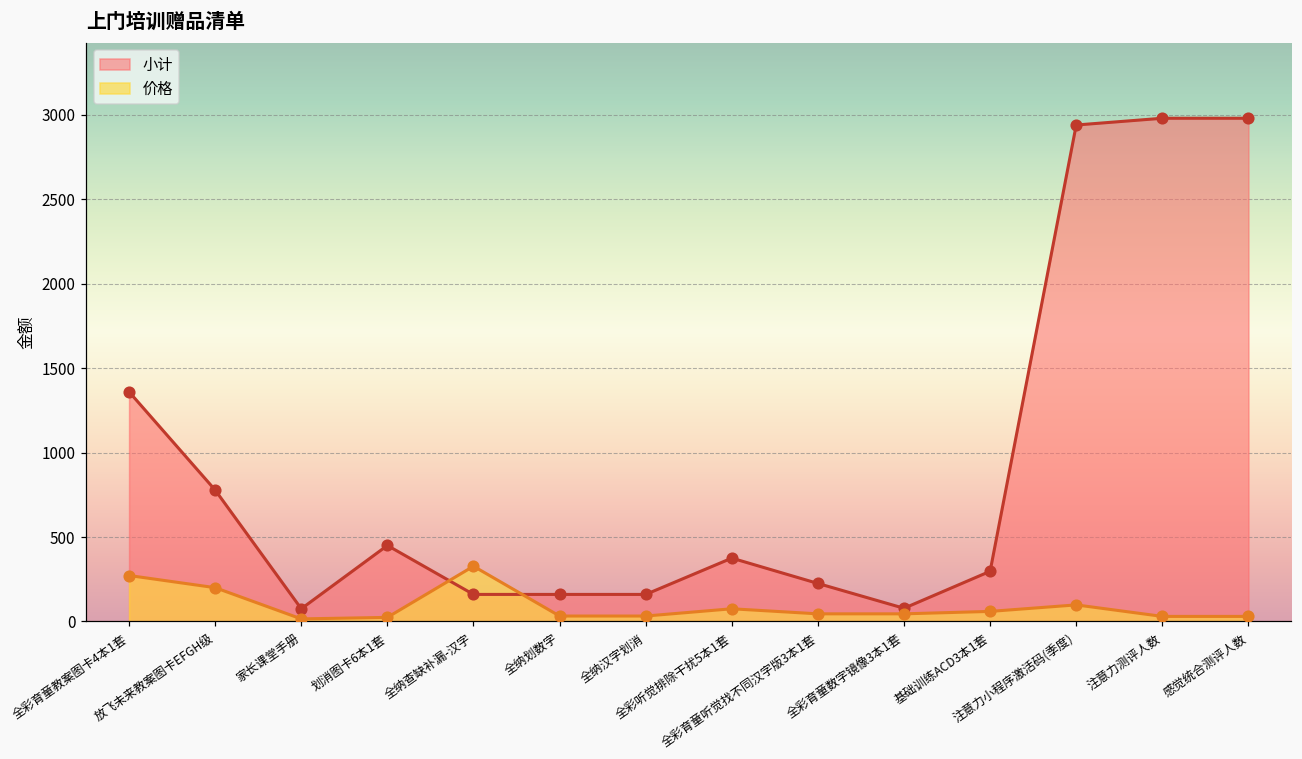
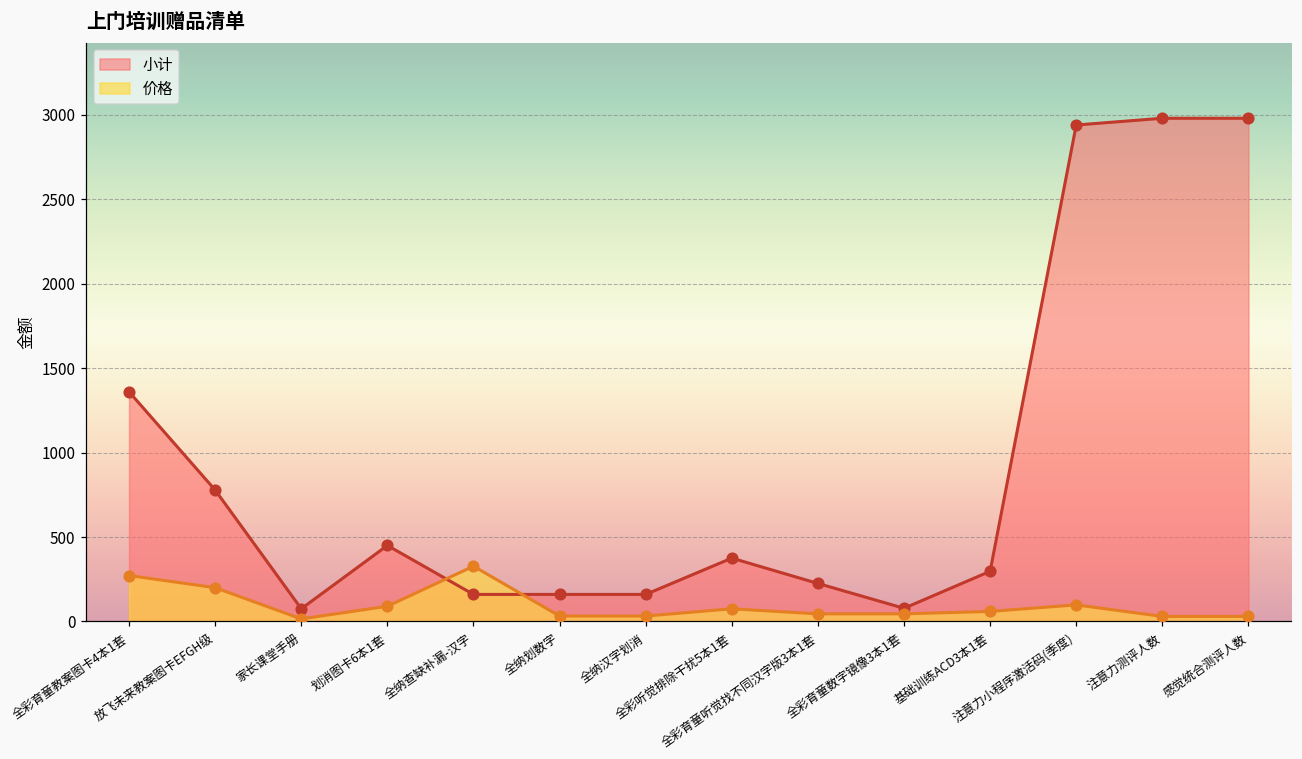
价格, 划消图卡6本1套: 20 -> 90
